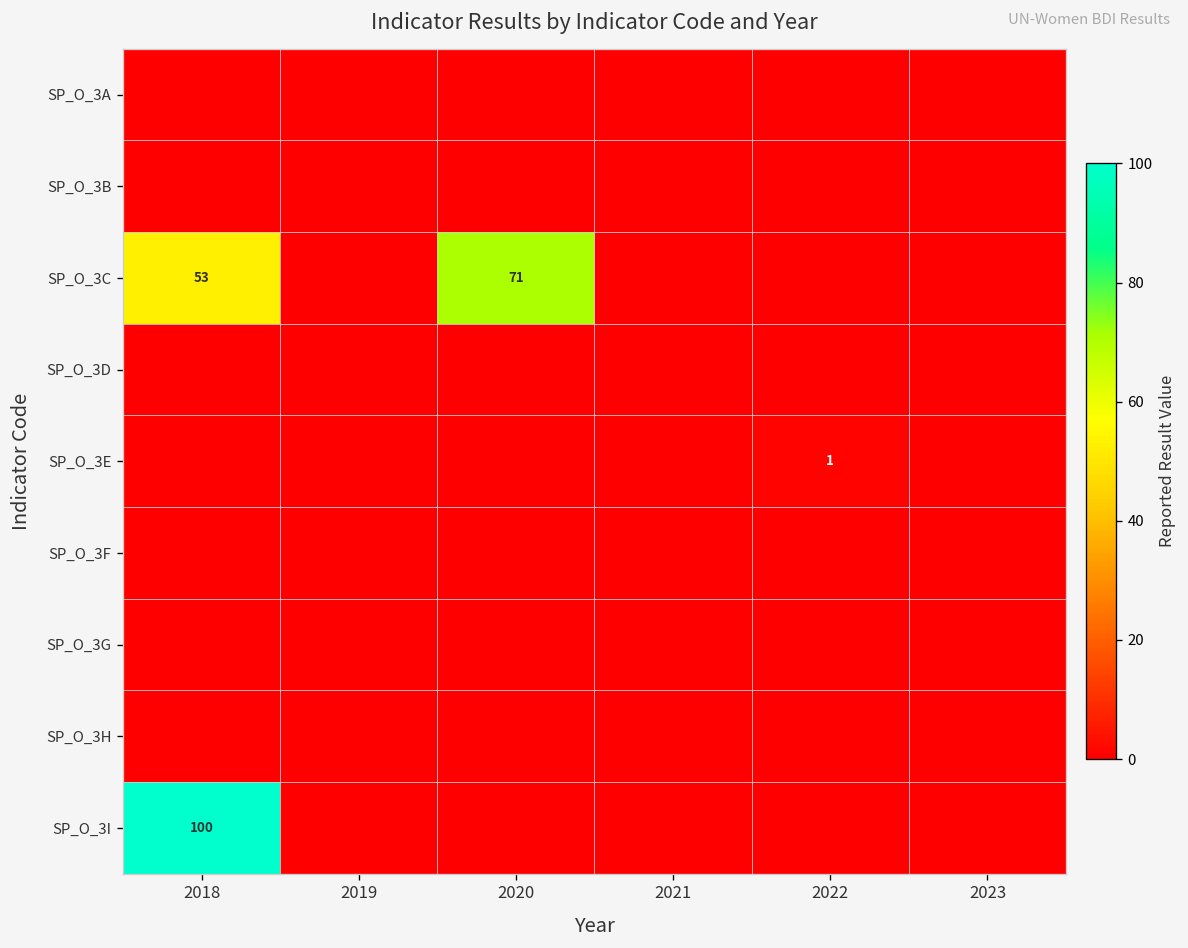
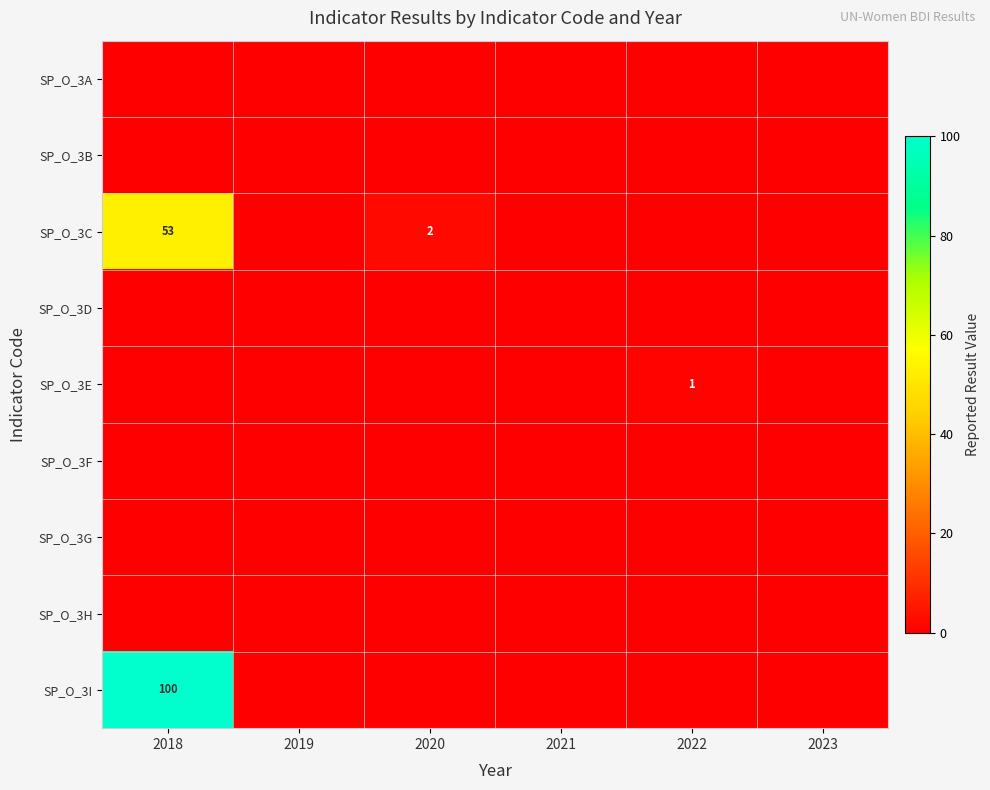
SP_O_3C, 2020: 71 -> 2
